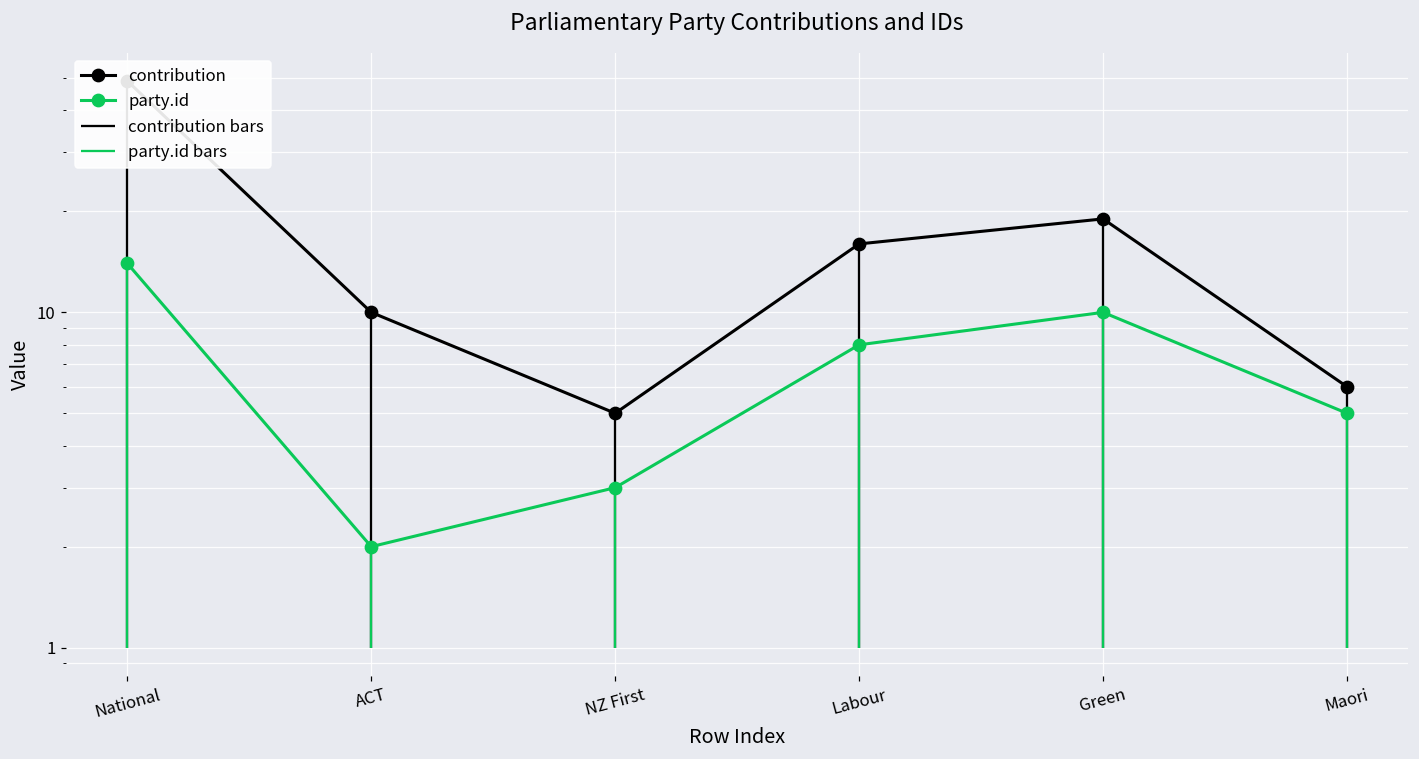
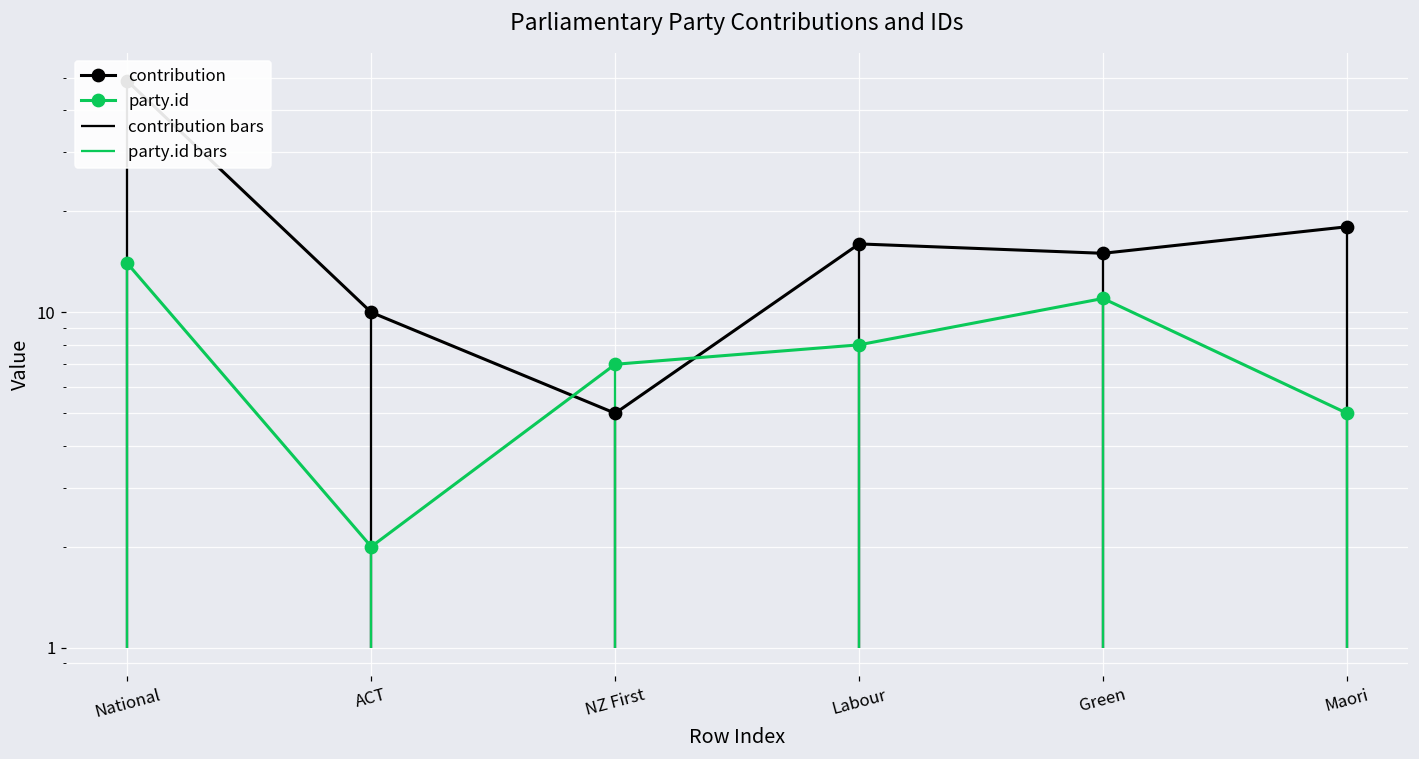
party.id, NZ First: 3 -> 7
contribution, Green: 19 -> 15
party.id, Green: 10 -> 11
contribution, Maori: 6 -> 18
